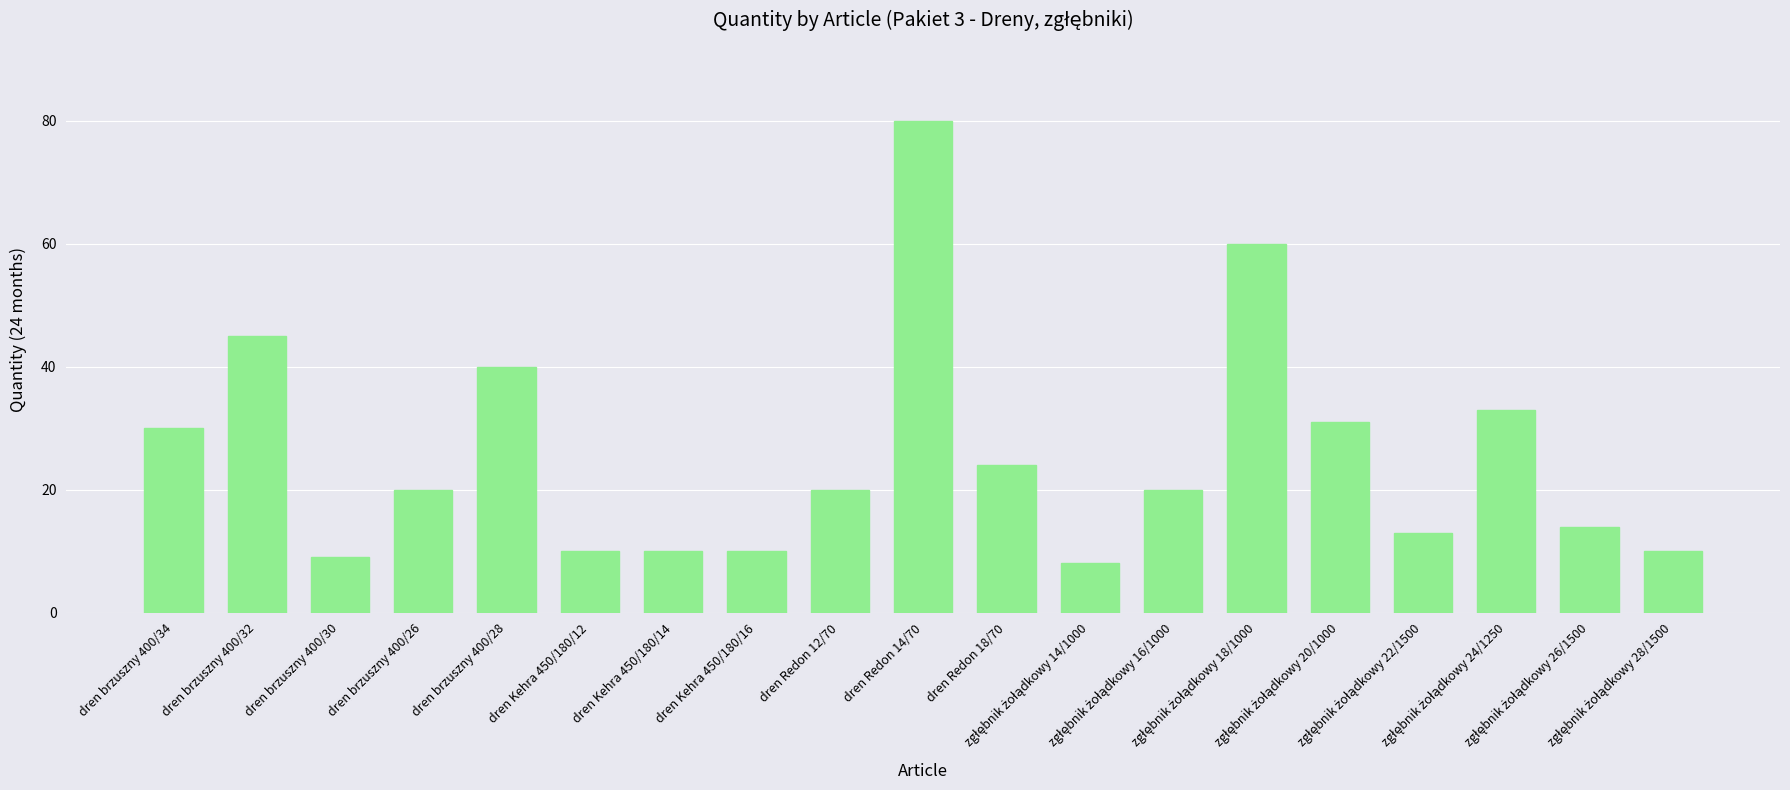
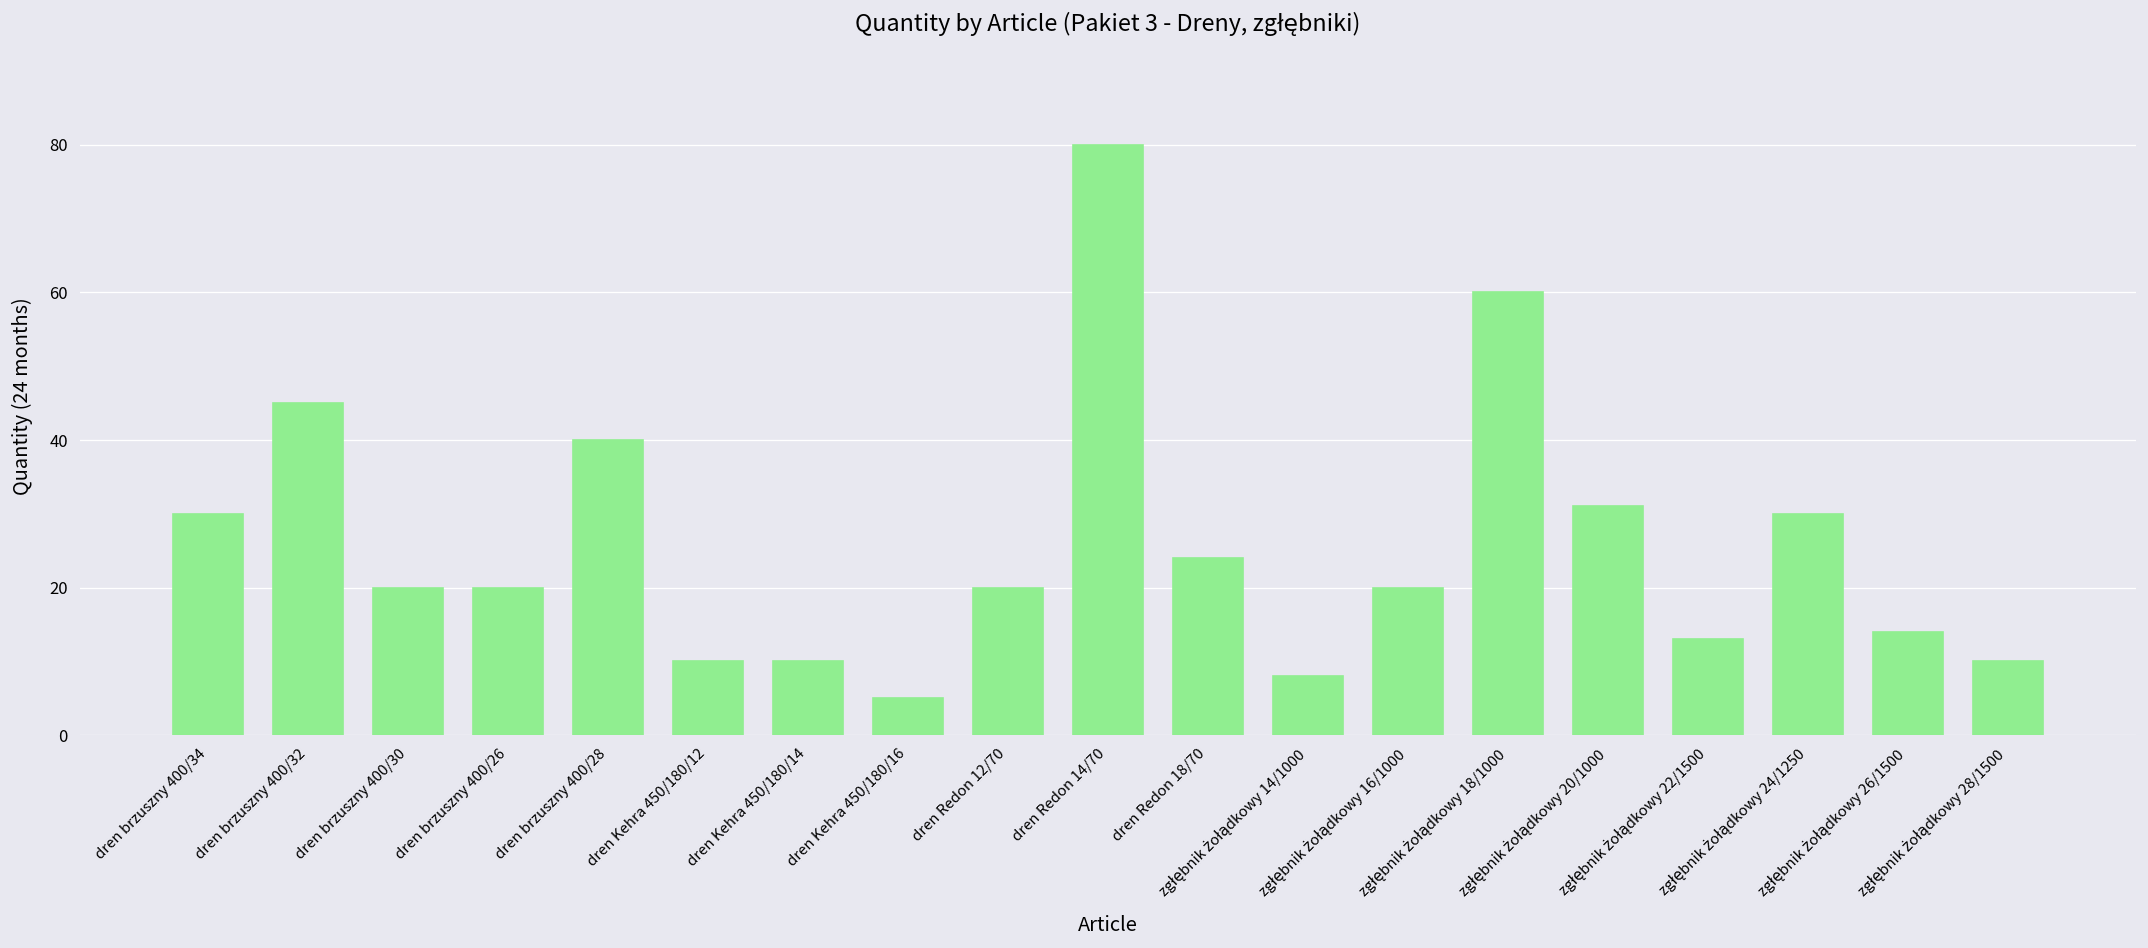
dren brzuszny 400/30: 9 -> 20
dren Kehra 450/180/16: 10 -> 5
zgłębnik żołądkowy 24/1250: 33 -> 30
